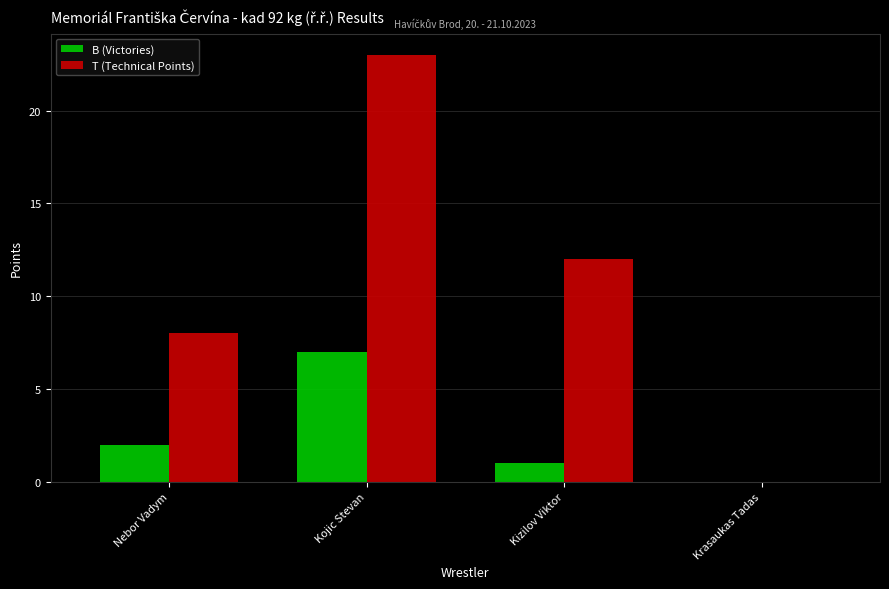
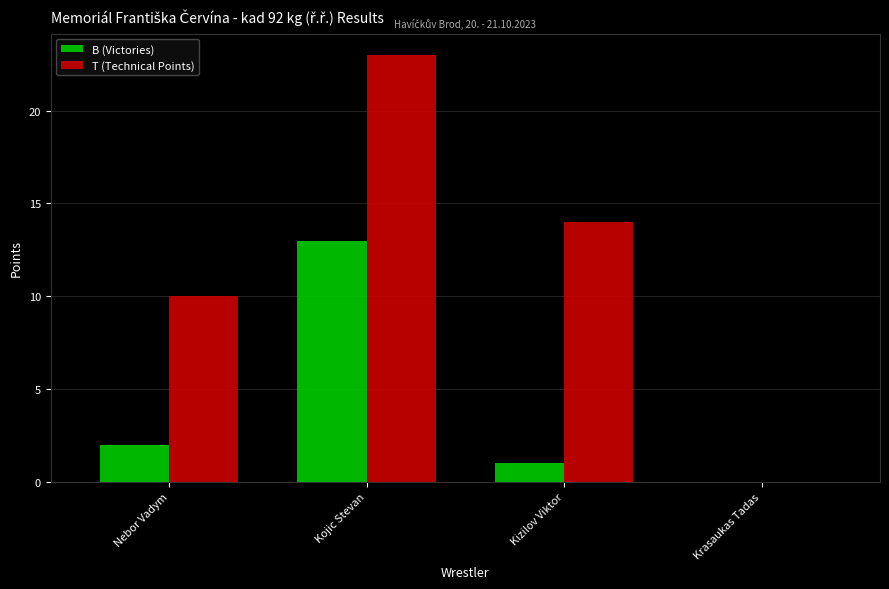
T (Technical Points), Nebor Vadym: 8 -> 10
B (Victories), Kojic Stevan: 7 -> 13
T (Technical Points), Kizilov Viktor: 12 -> 14
